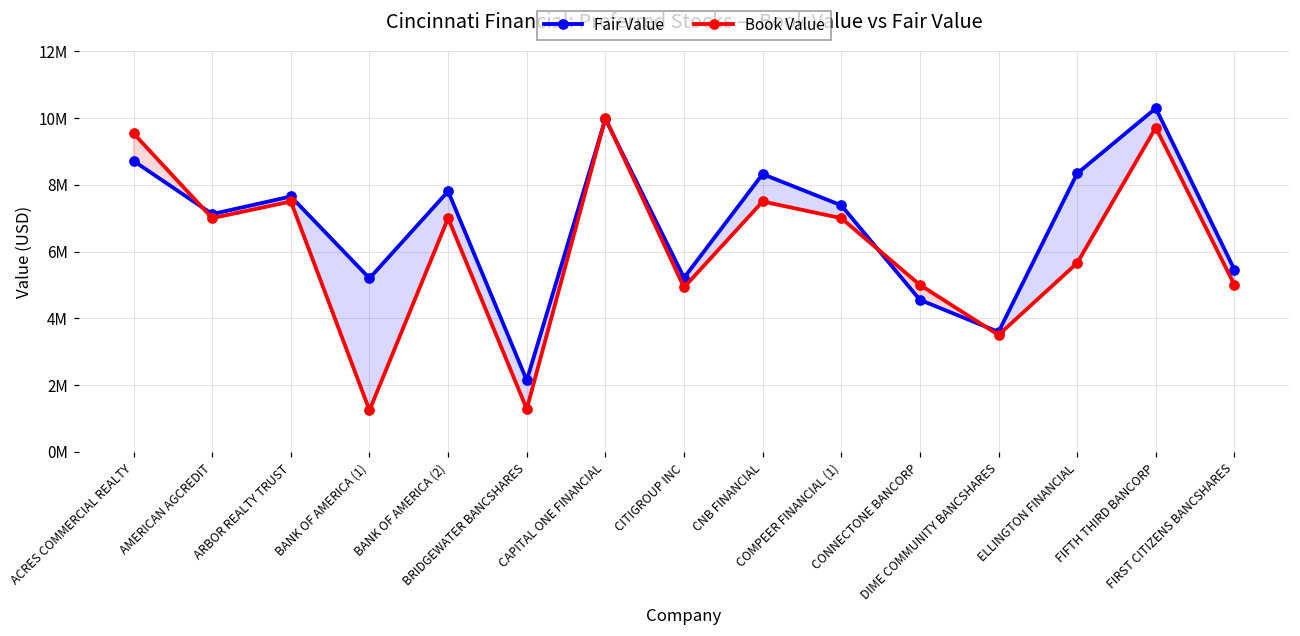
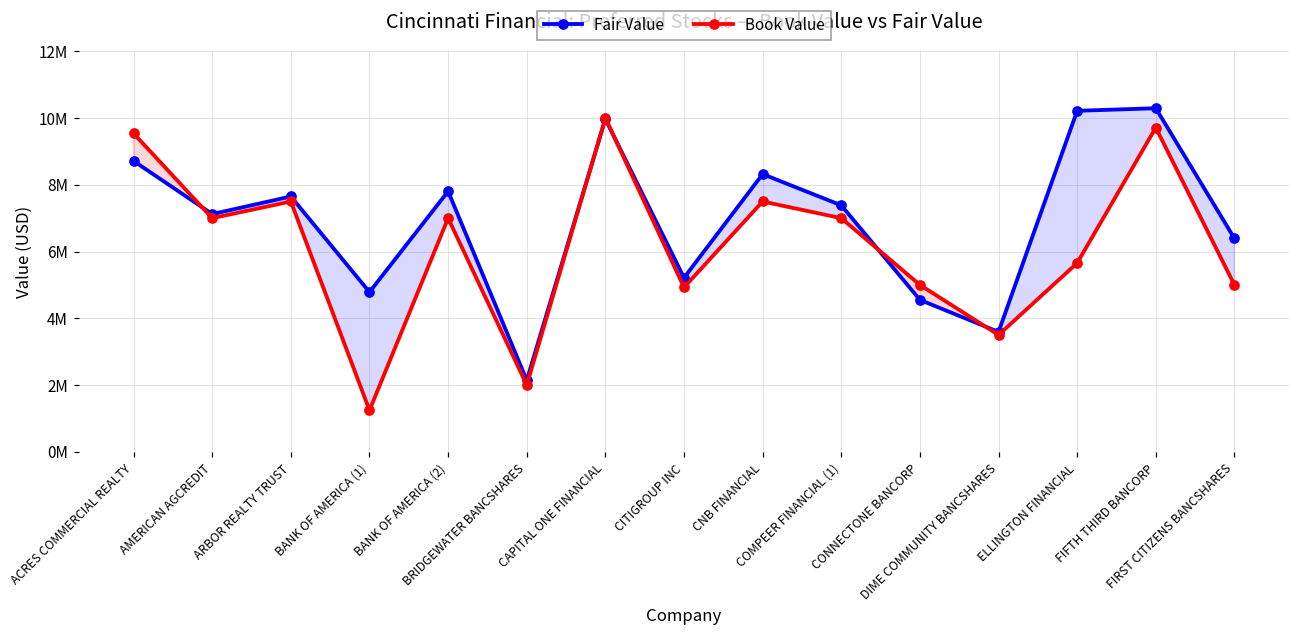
Fair Value, BANK OF AMERICA (1): 5200000 -> 4800000
Book Value, BRIDGEWATER BANCSHARES: 1300000 -> 2000000
Fair Value, ELLINGTON FINANCIAL: 8300000 -> 10200000
Fair Value, FIRST CITIZENS BANCSHARES: 5500000 -> 6400000
